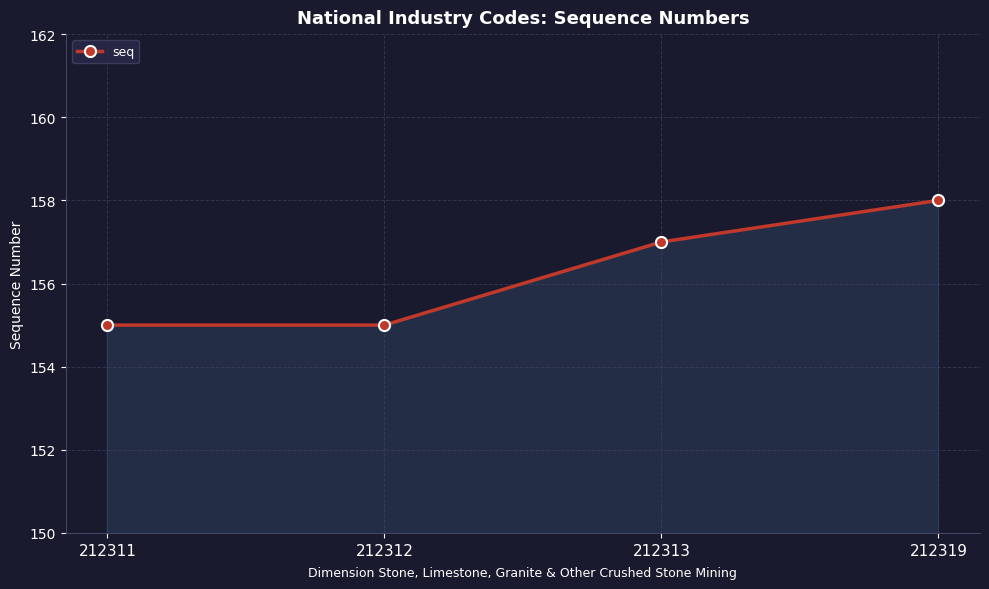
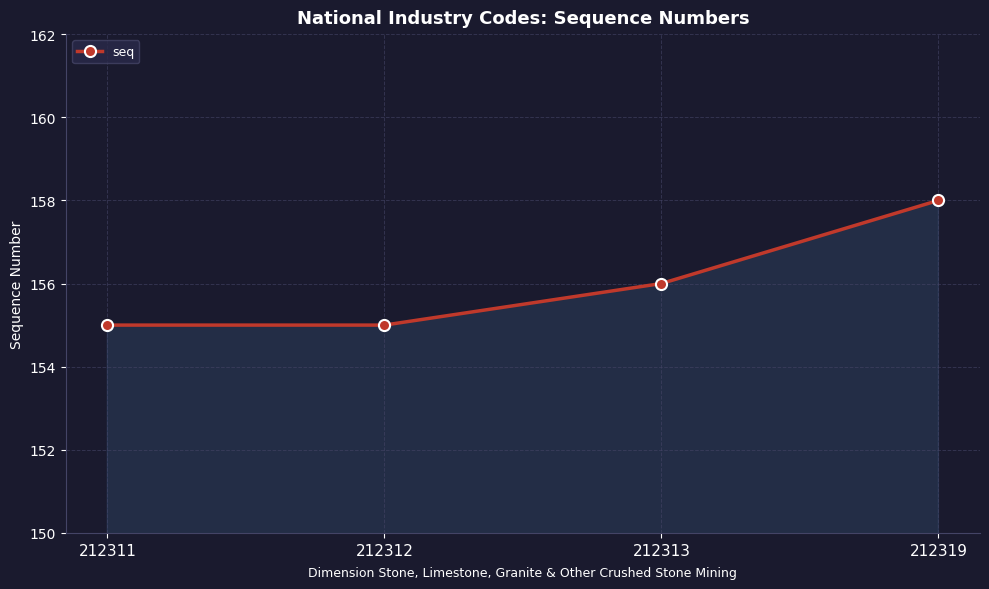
212313: 157 -> 156
